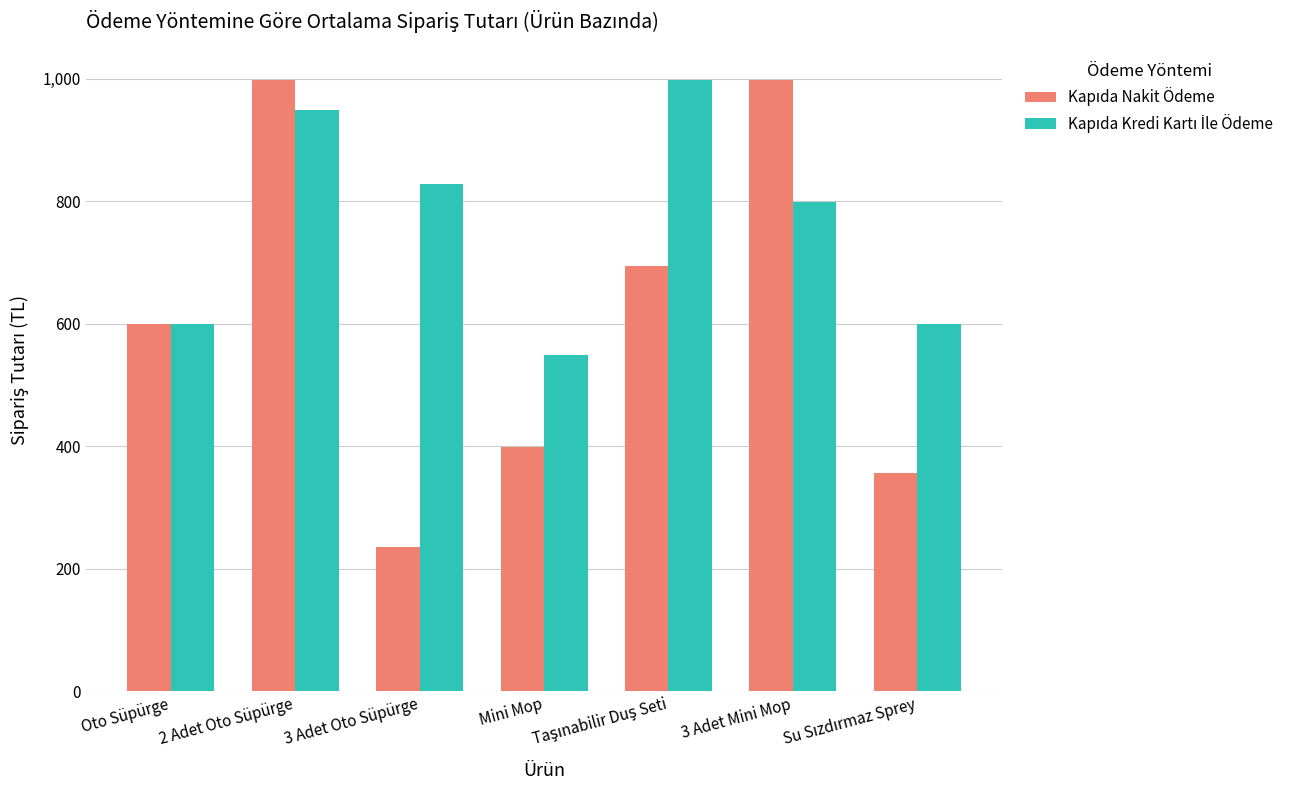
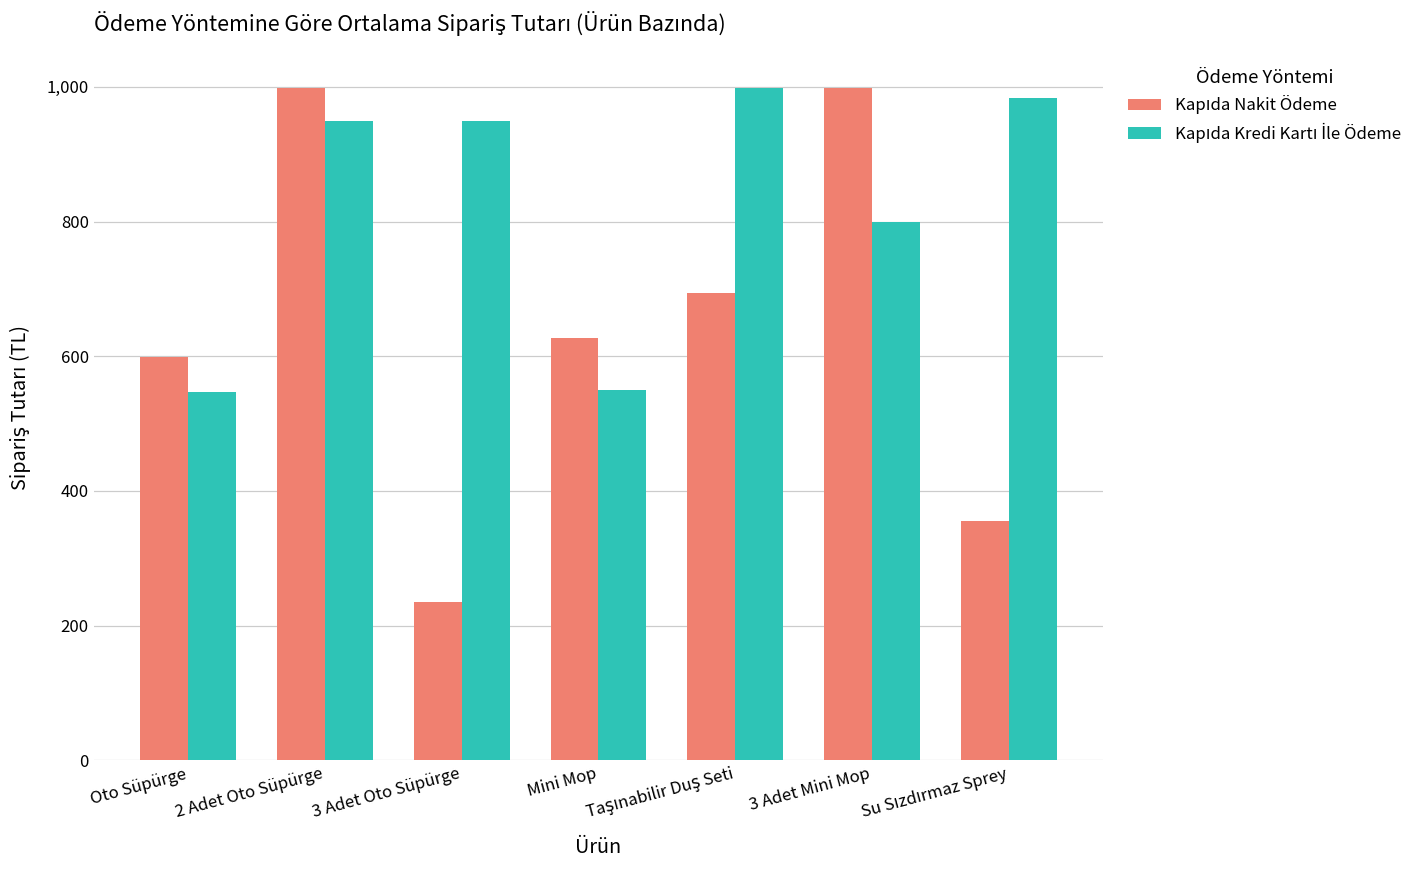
Kapıda Kredi Kartı İle Ödeme, Oto Süpürge: 600 -> 550
Kapıda Kredi Kartı İle Ödeme, 3 Adet Oto Süpürge: 830 -> 950
Kapıda Nakit Ödeme, Mini Mop: 400 -> 630
Kapıda Kredi Kartı İle Ödeme, Su Sızdırmaz Sprey: 600 -> 980
